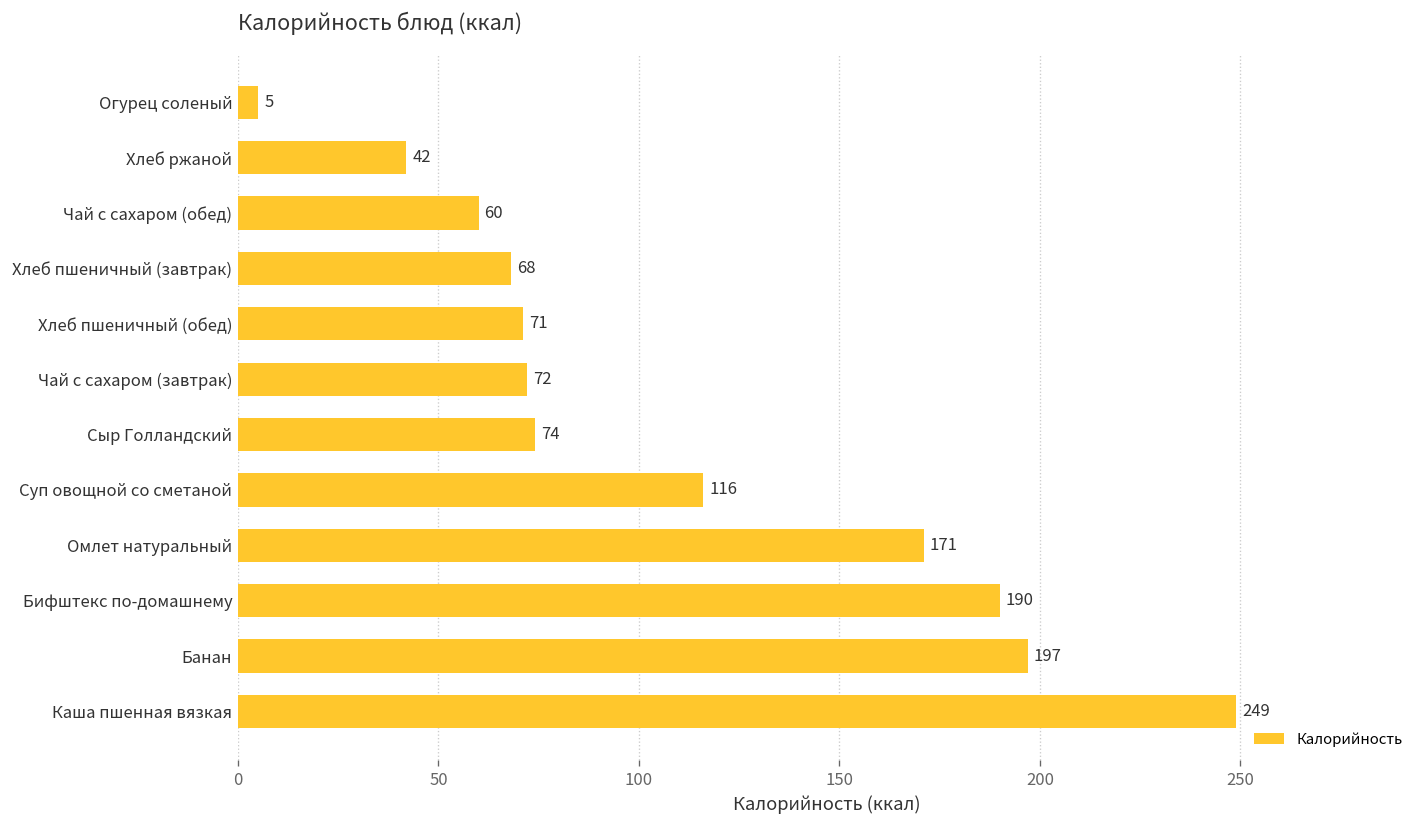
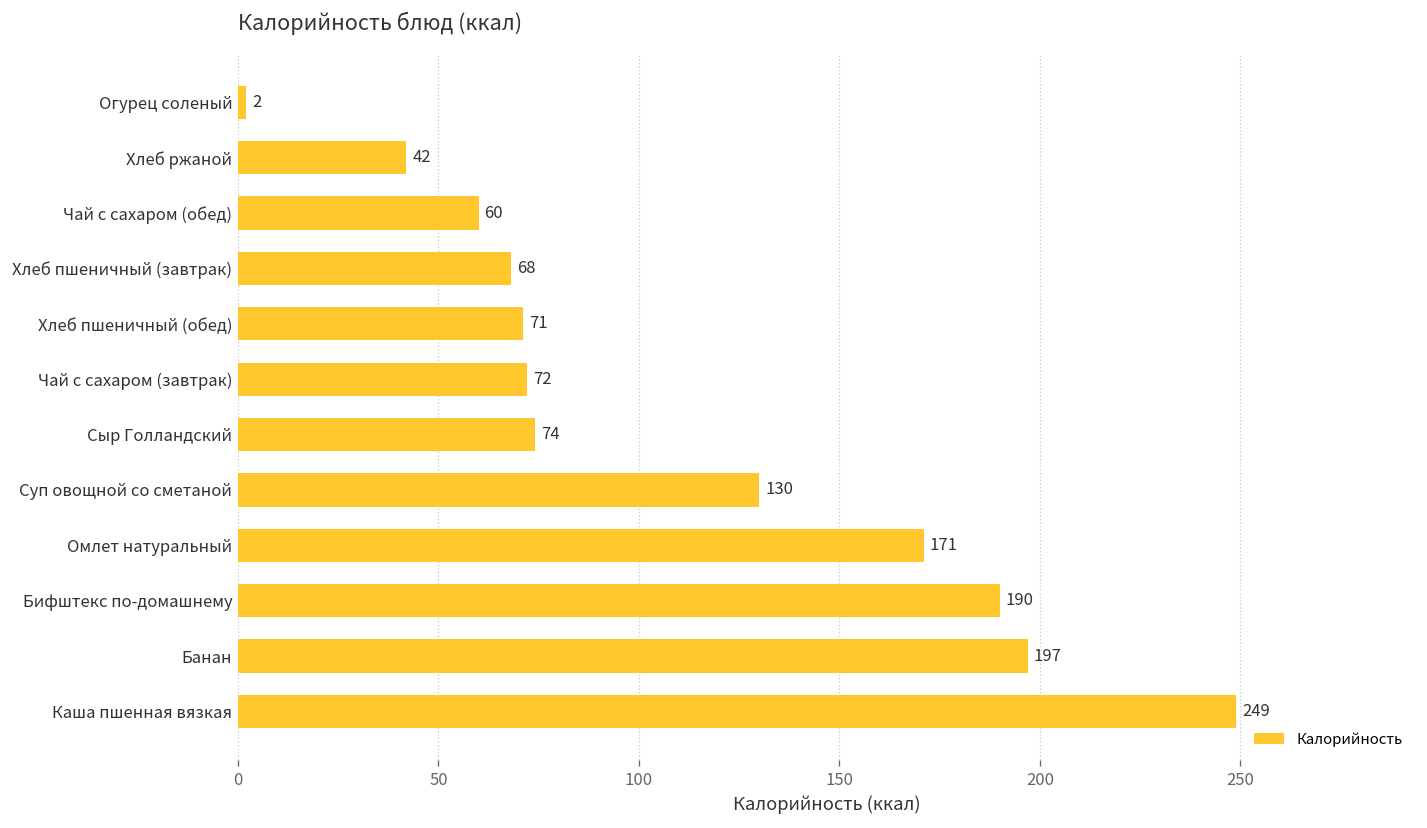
Огурец соленый: 5 -> 2
Суп овощной со сметаной: 116 -> 130
